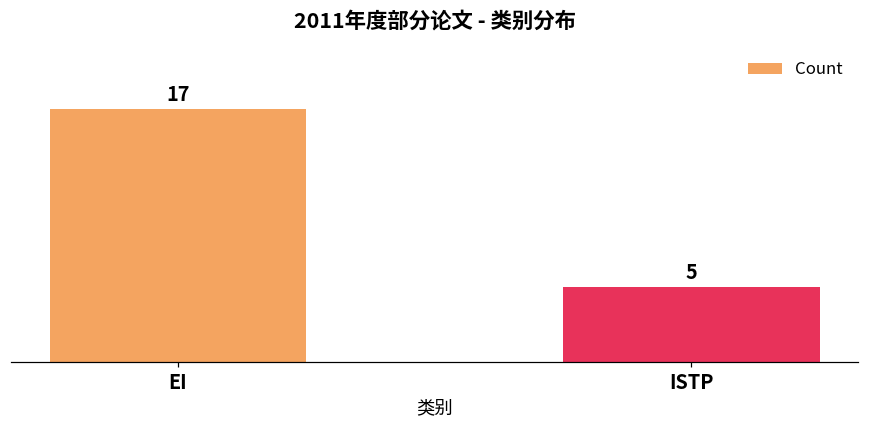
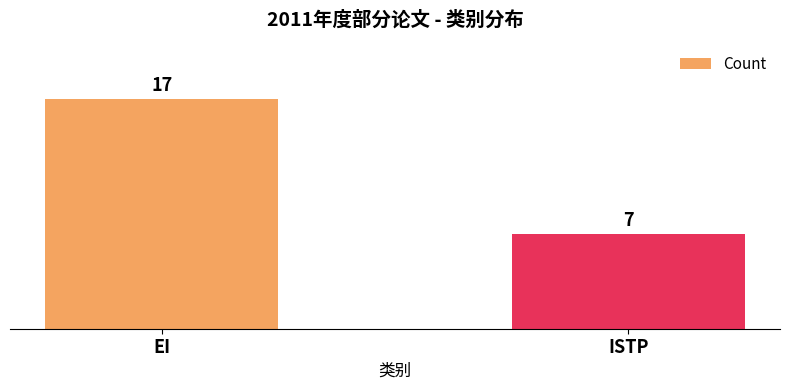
ISTP: 5 -> 7
